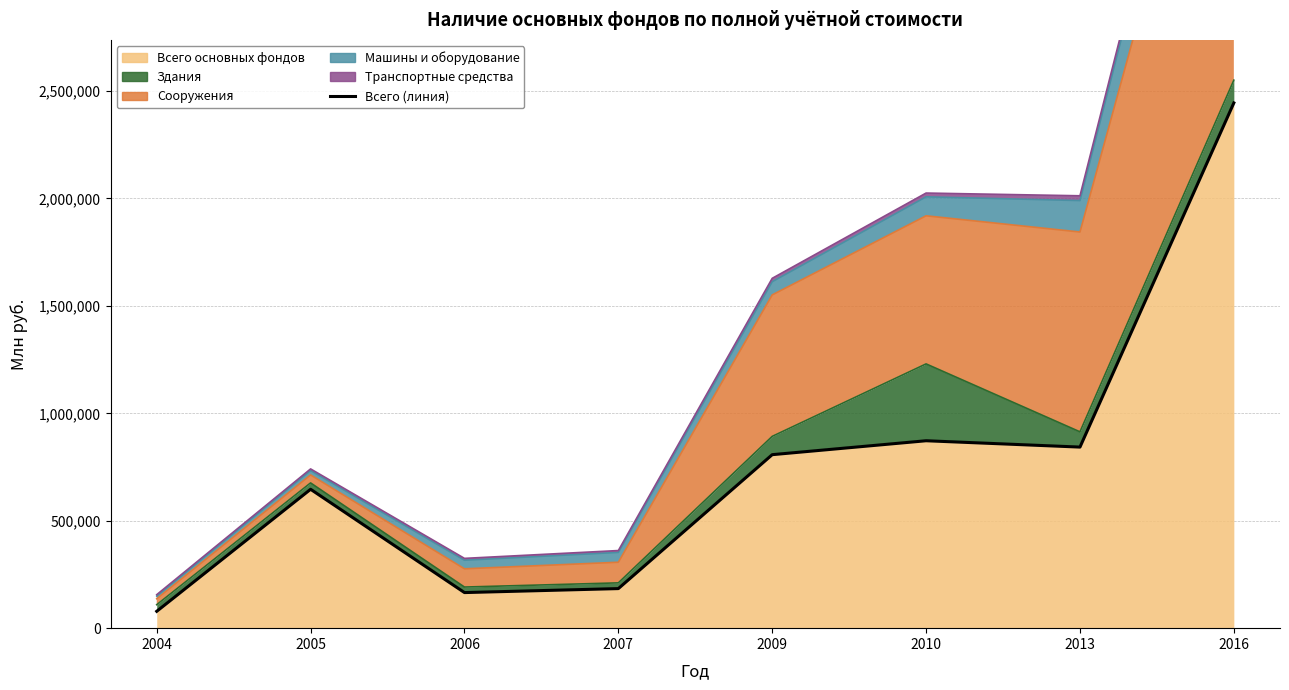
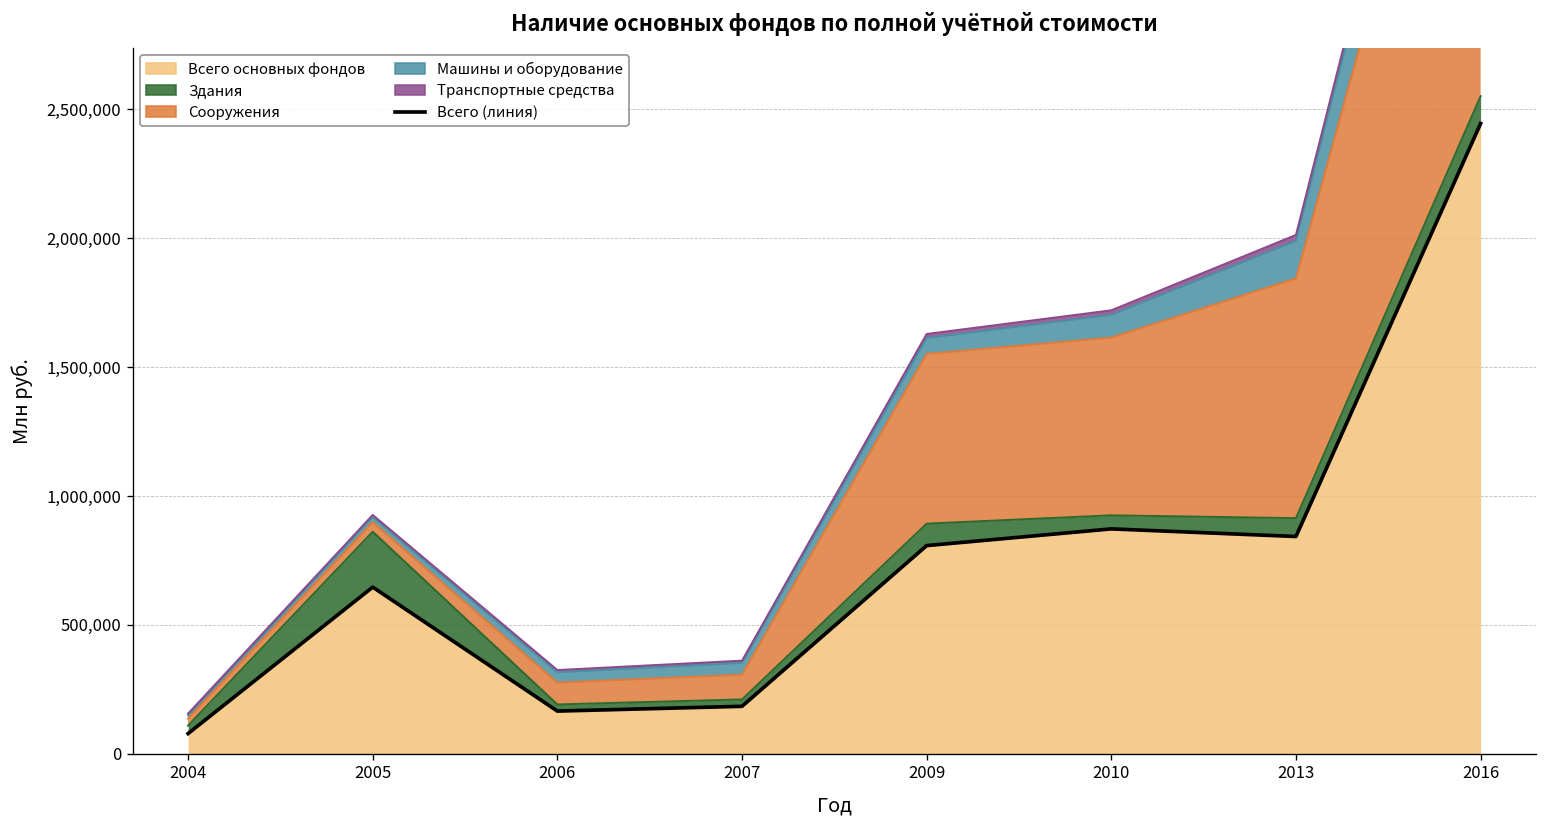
Здания, 2005: 30,000 -> 210,000
Здания, 2010: 360,000 -> 50,000
